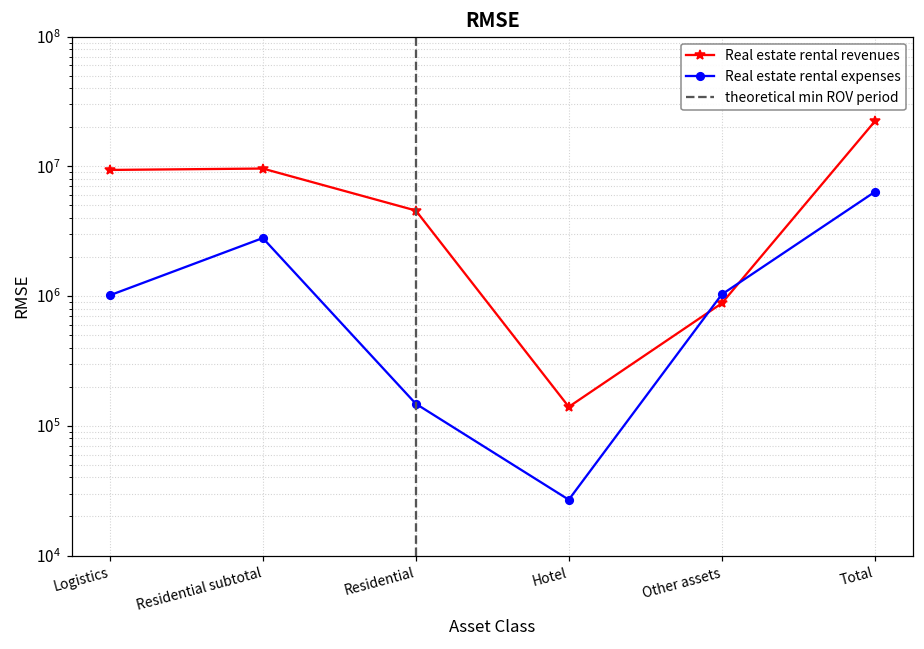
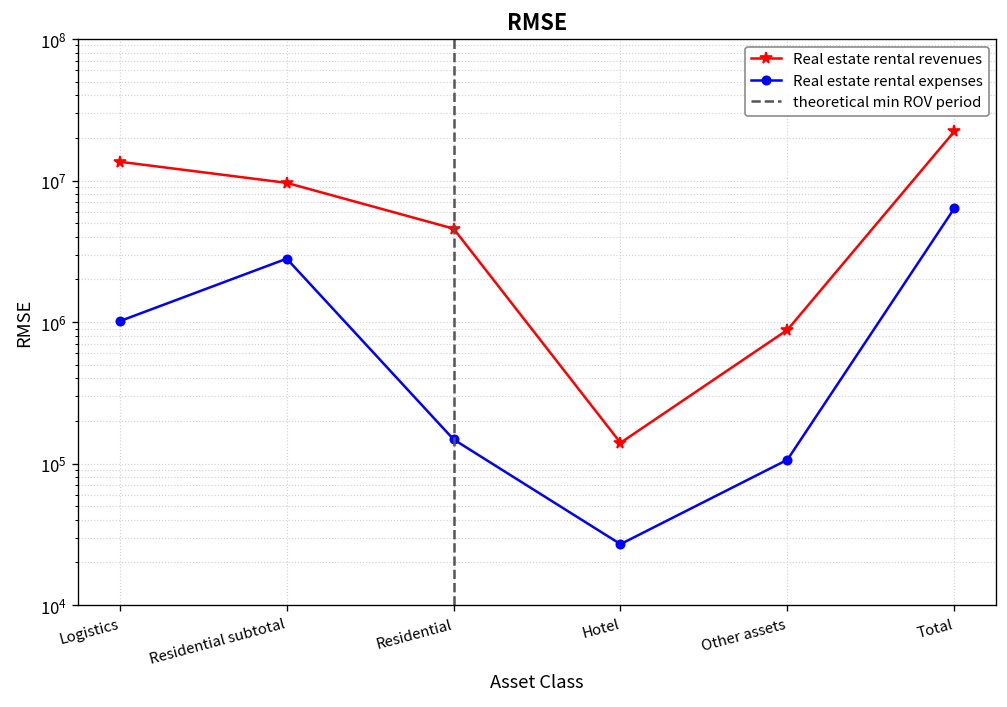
Real estate rental revenues, Logistics: 9000000 -> 14000000
Real estate rental expenses, Other assets: 1000000 -> 110000
